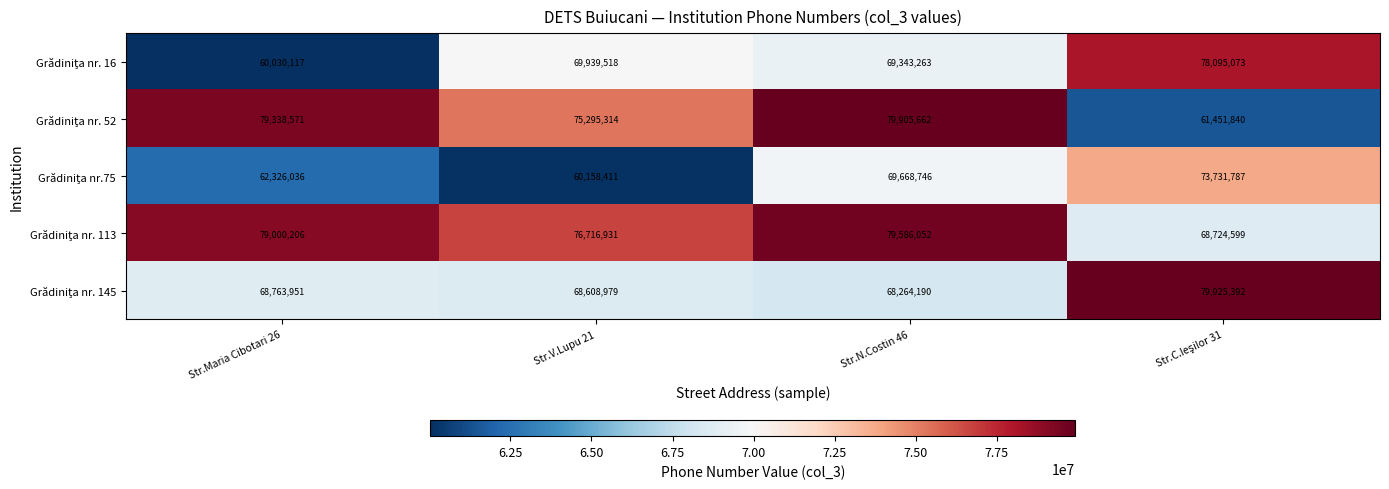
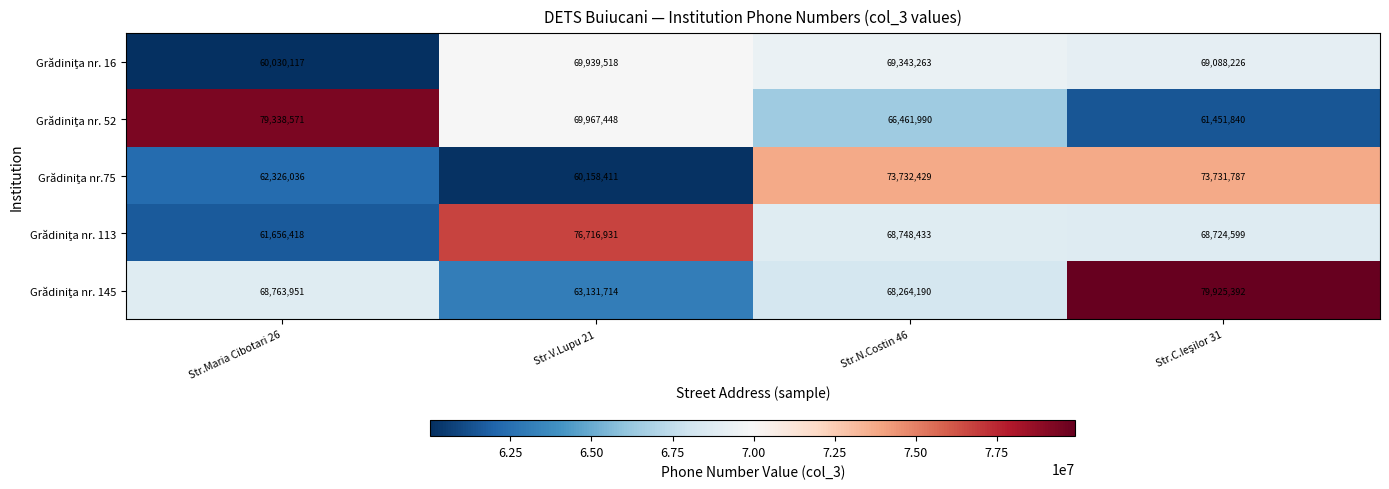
Grădiniţa nr. 16, Str.C.Ieşilor 31: 78,095,073 -> 69,088,226
Grădiniţa nr. 52, Str.V.Lupu 21: 75,295,314 -> 69,967,448
Grădiniţa nr. 52, Str.N.Costin 46: 79,905,662 -> 66,461,990
Grădiniţa nr.75, Str.N.Costin 46: 69,668,746 -> 73,732,429
Grădiniţa nr. 113, Str.Maria Cibotari 26: 79,000,206 -> 61,656,418
Grădiniţa nr. 113, Str.N.Costin 46: 79,586,052 -> 68,748,433
Grădiniţa nr. 145, Str.V.Lupu 21: 68,608,979 -> 63,131,714
